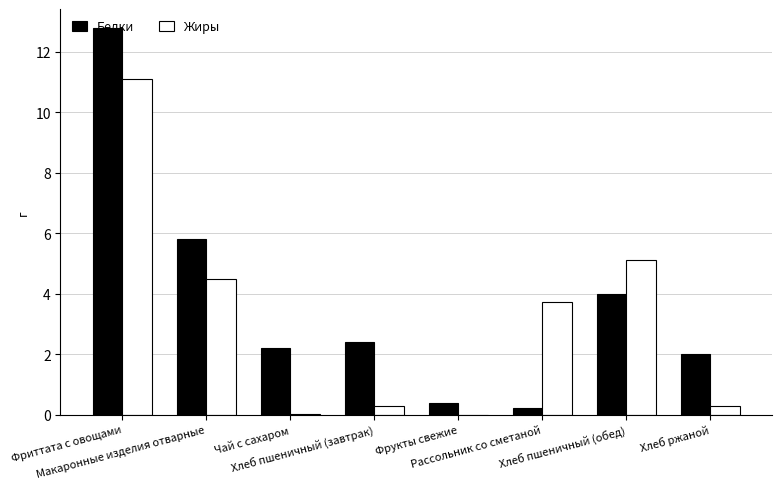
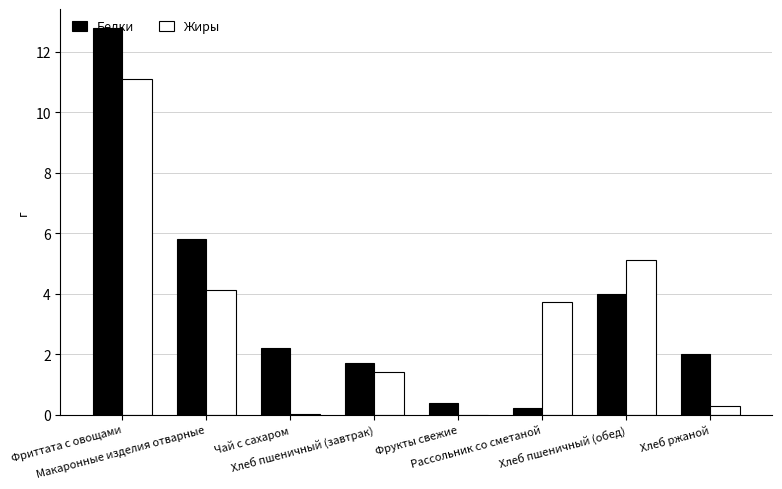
Жиры, Макаронные изделия отварные: 4.5 -> 4.1
Белки, Хлеб пшеничный (завтрак): 2.4 -> 1.7
Жиры, Хлеб пшеничный (завтрак): 0.3 -> 1.4
